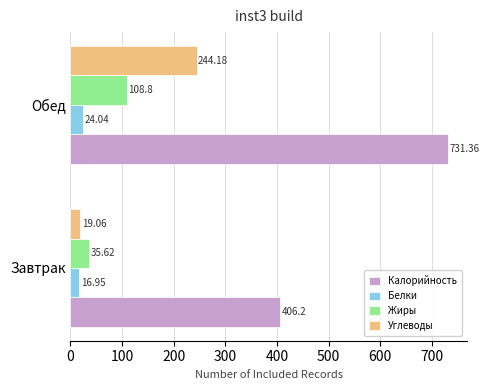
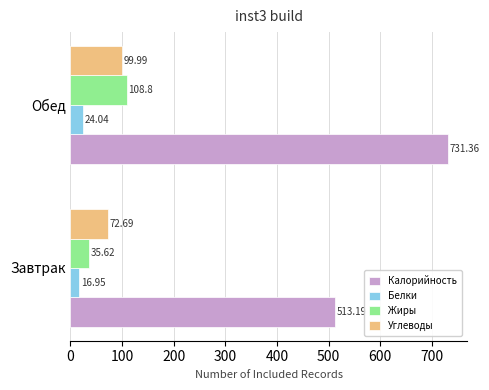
Углеводы, Обед: 244.18 -> 99.99
Углеводы, Завтрак: 19.06 -> 72.69
Калорийность, Завтрак: 410 -> 510
